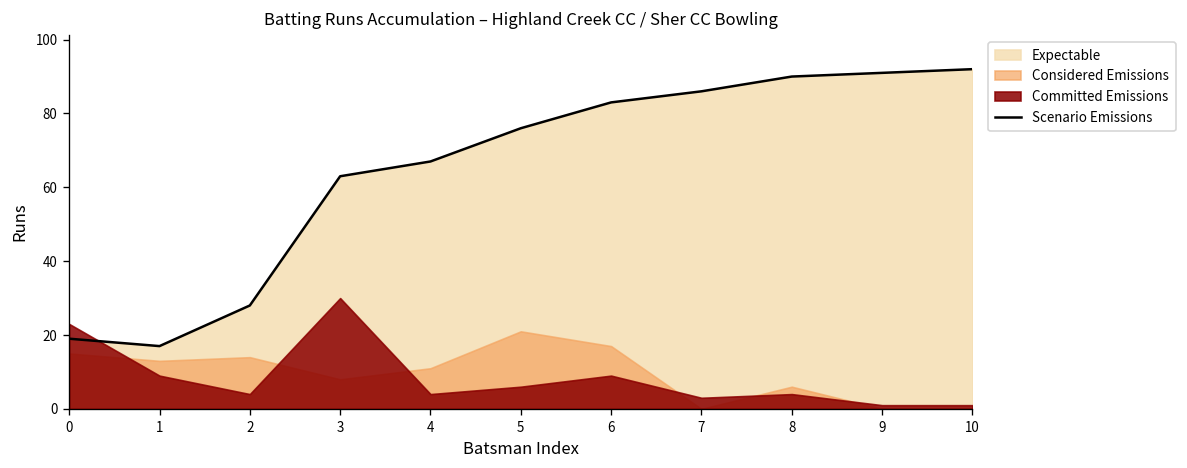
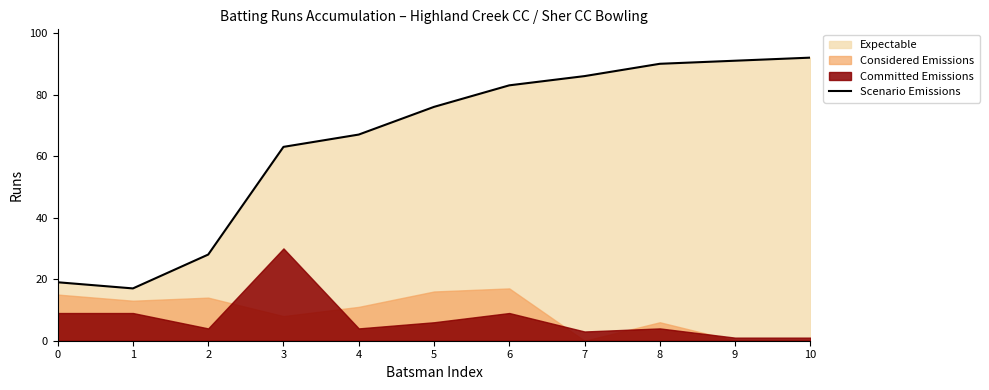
Committed Emissions, 0: 23 -> 9
Considered Emissions, 5: 21 -> 16
